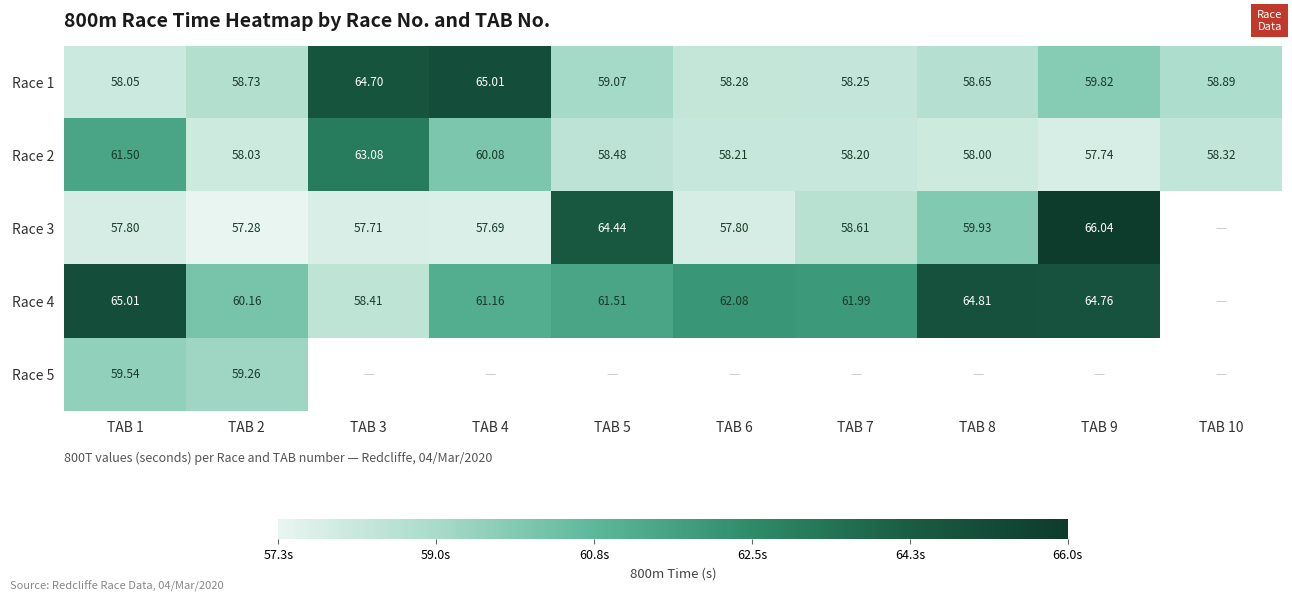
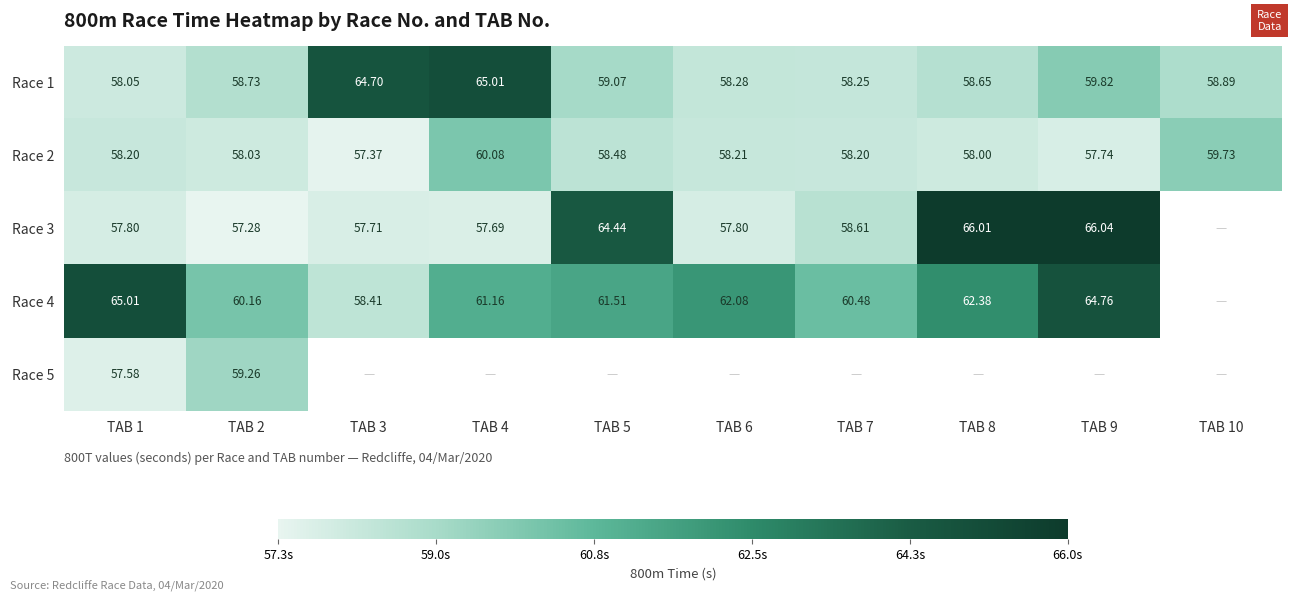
Race 2, TAB 1: 61.50 -> 58.20
Race 2, TAB 3: 63.08 -> 57.37
Race 2, TAB 10: 58.32 -> 59.73
Race 3, TAB 8: 59.93 -> 66.01
Race 4, TAB 7: 61.99 -> 60.48
Race 4, TAB 8: 64.81 -> 62.38
Race 5, TAB 1: 59.54 -> 57.58
